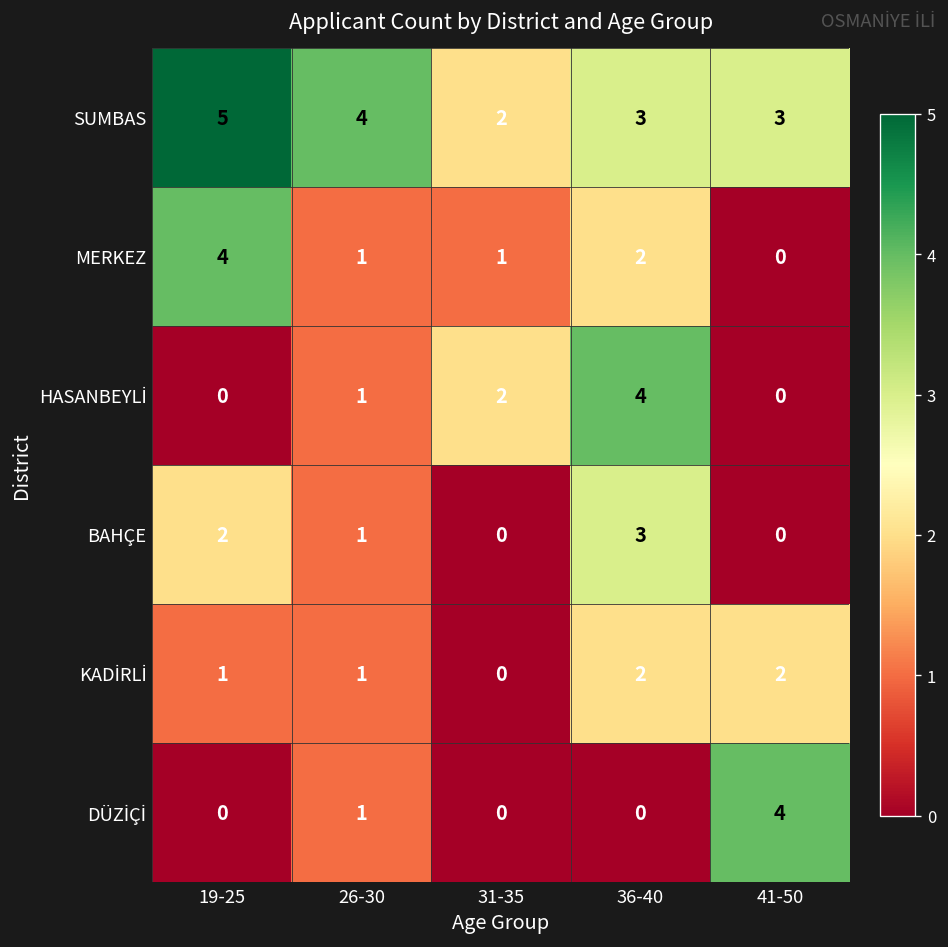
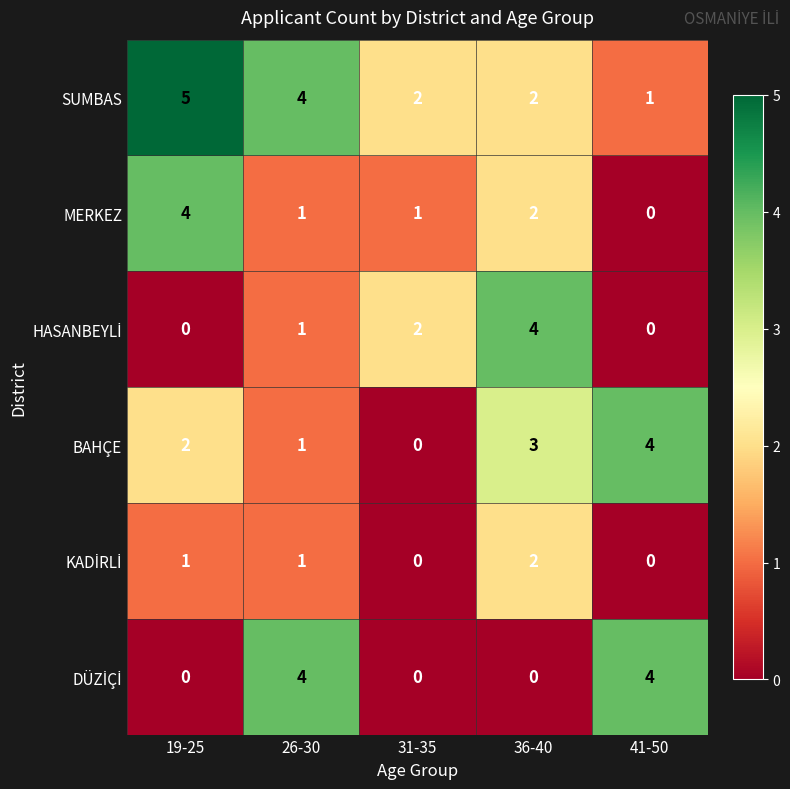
SUMBAS, 36-40: 3 -> 2
SUMBAS, 41-50: 3 -> 1
BAHÇE, 41-50: 0 -> 4
KADİRLİ, 41-50: 2 -> 0
DÜZİÇİ, 26-30: 1 -> 4
